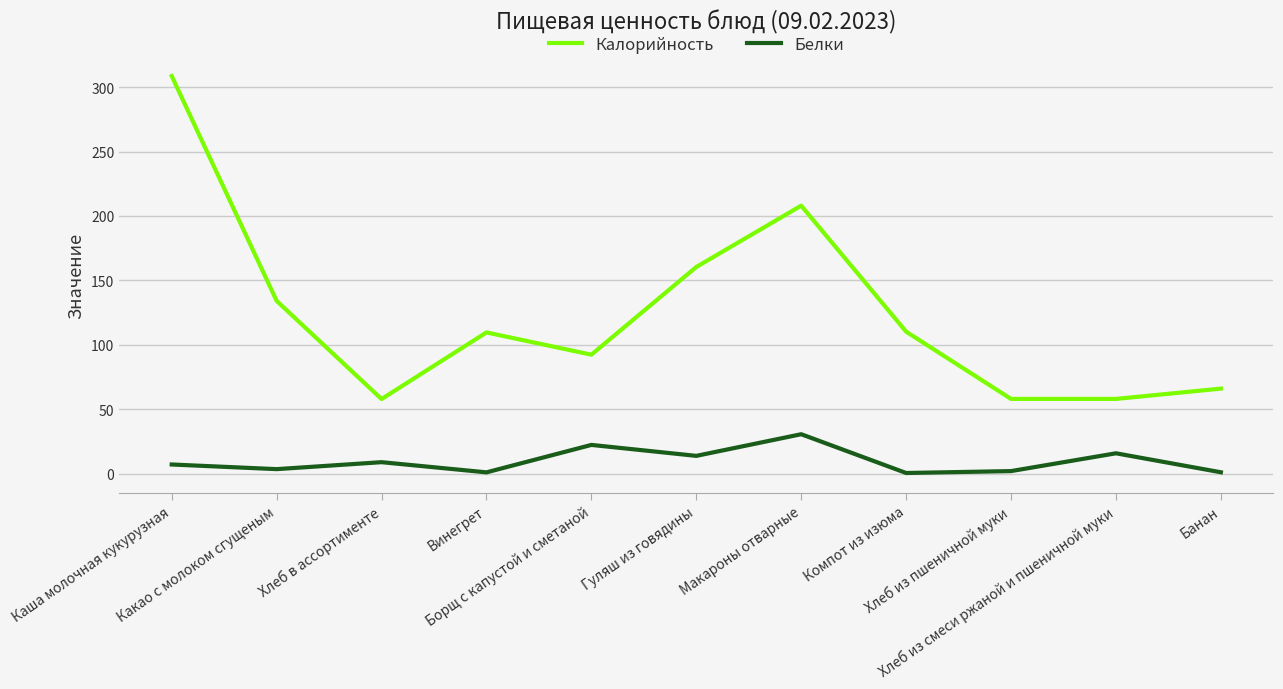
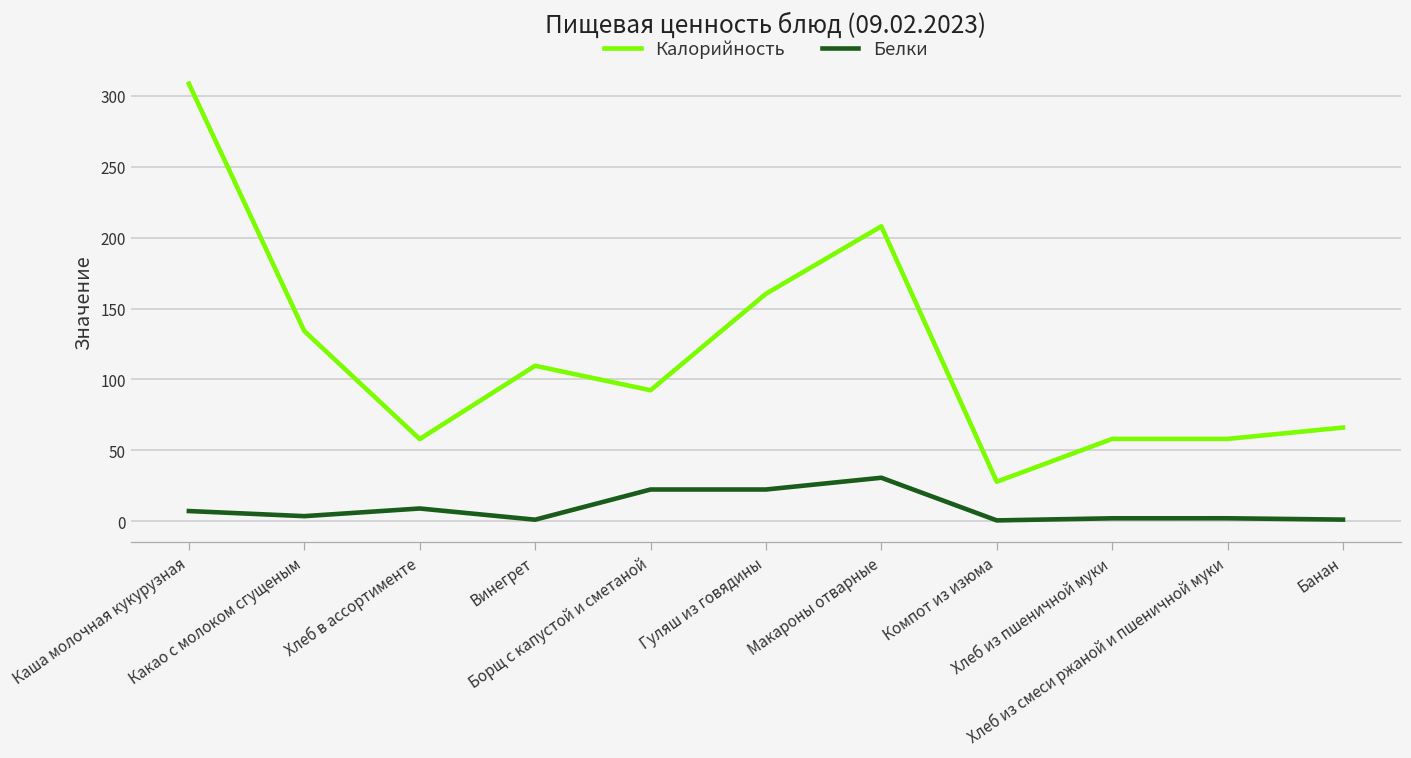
Белки, Гуляш из говядины: 14 -> 22
Калорийность, Компот из изюма: 110 -> 28
Белки, Хлеб из смеси ржаной и пшеничной муки: 16 -> 2
